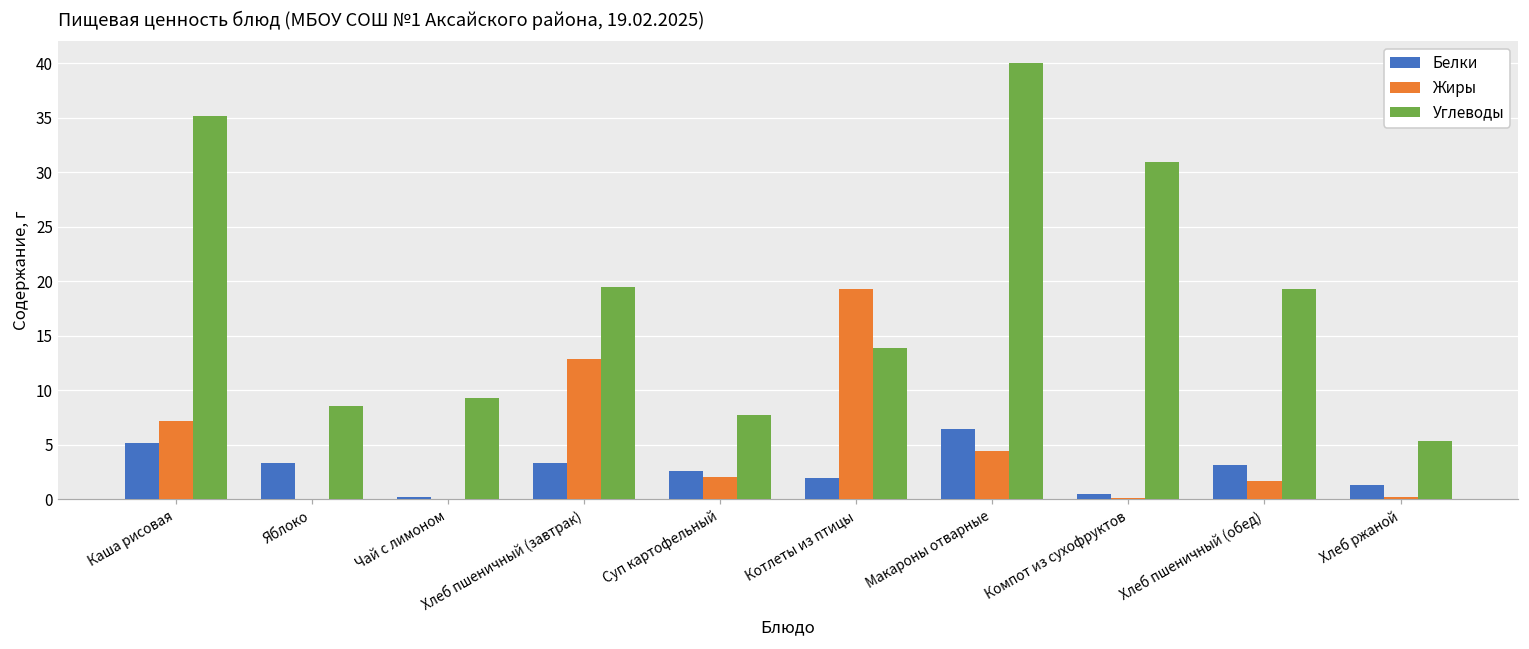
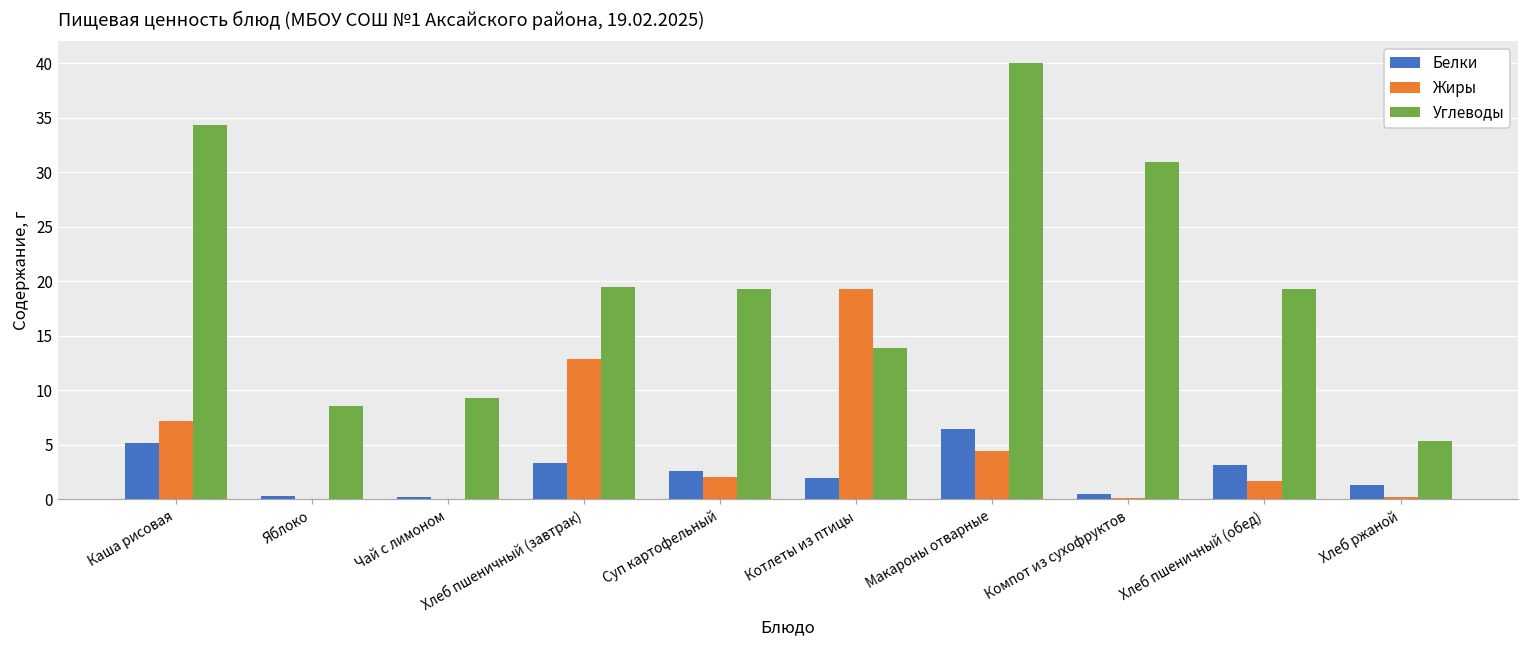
Углеводы, Каша рисовая: 35 -> 34
Белки, Яблоко: 3 -> 0
Углеводы, Суп картофельный: 8 -> 19
